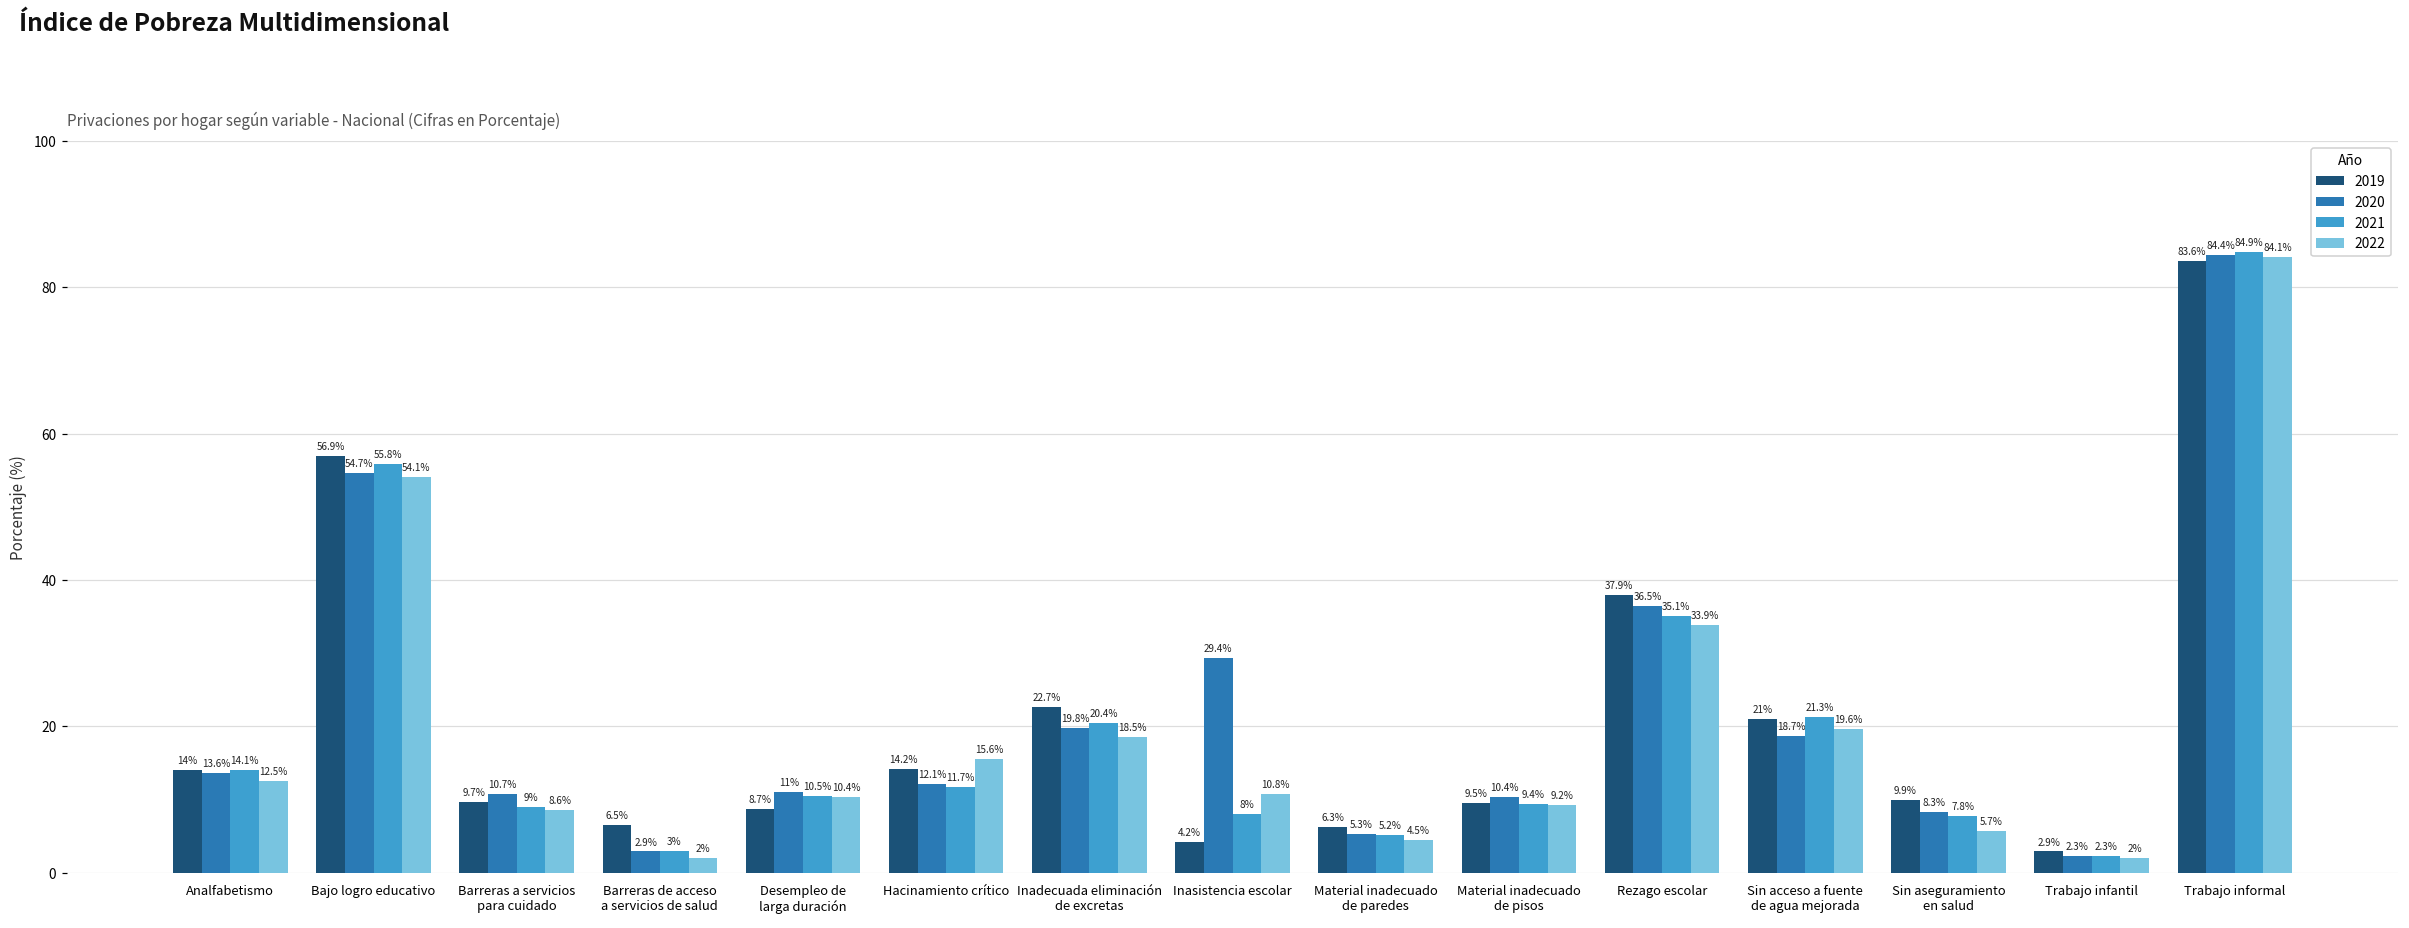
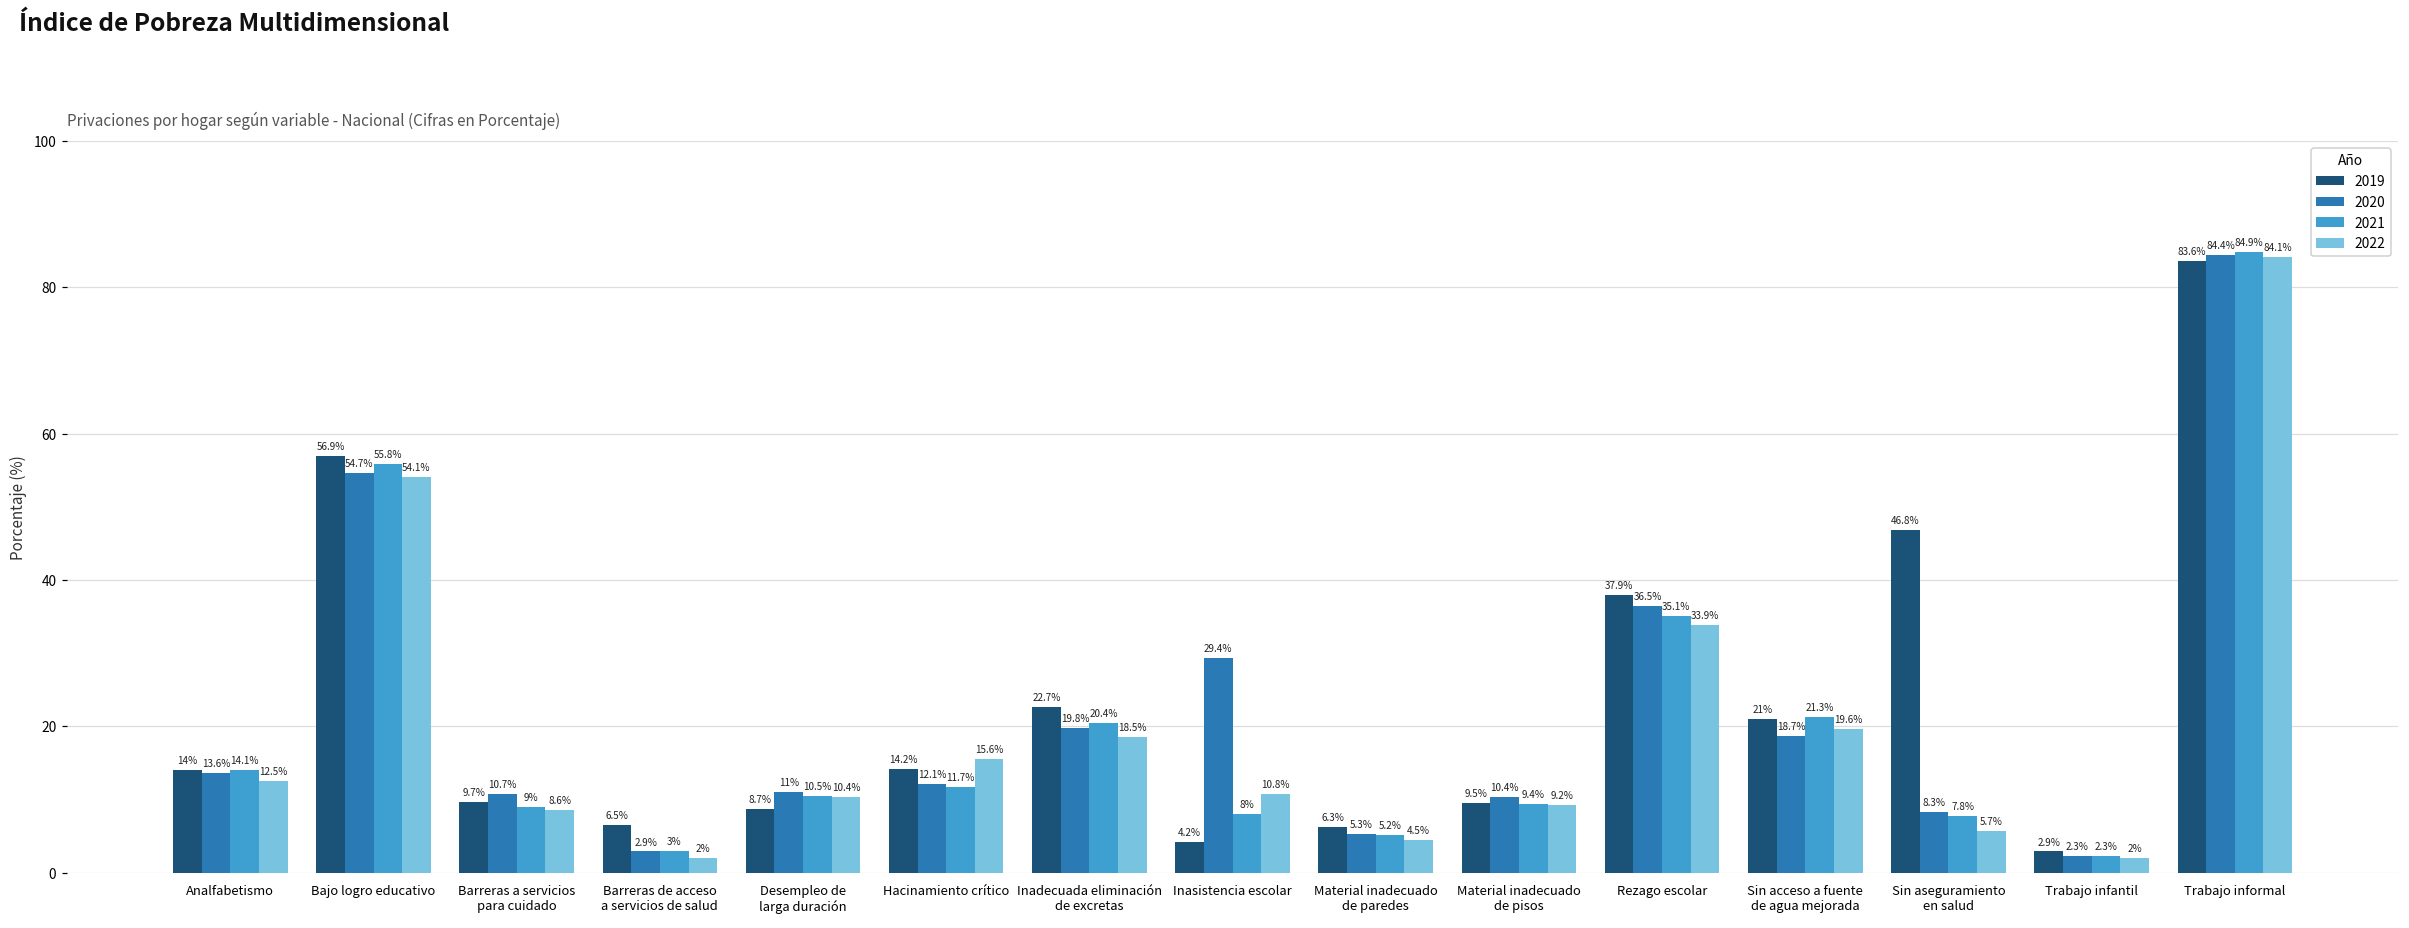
2019, Sin aseguramiento en salud: 9.9% -> 46.8%
